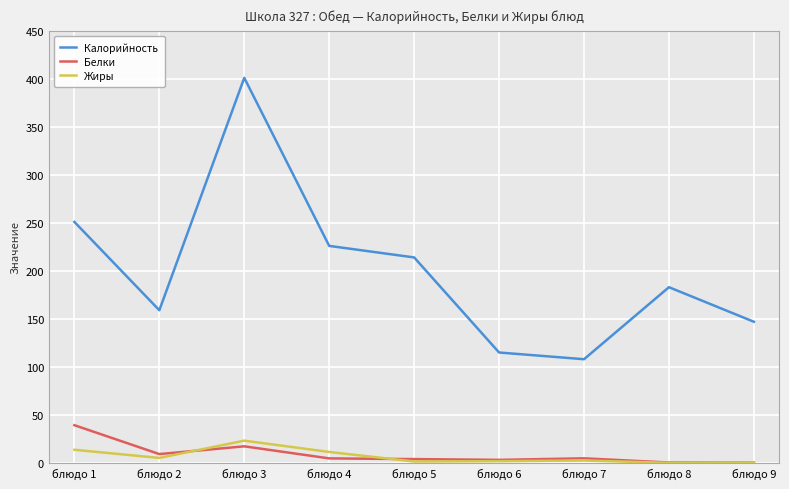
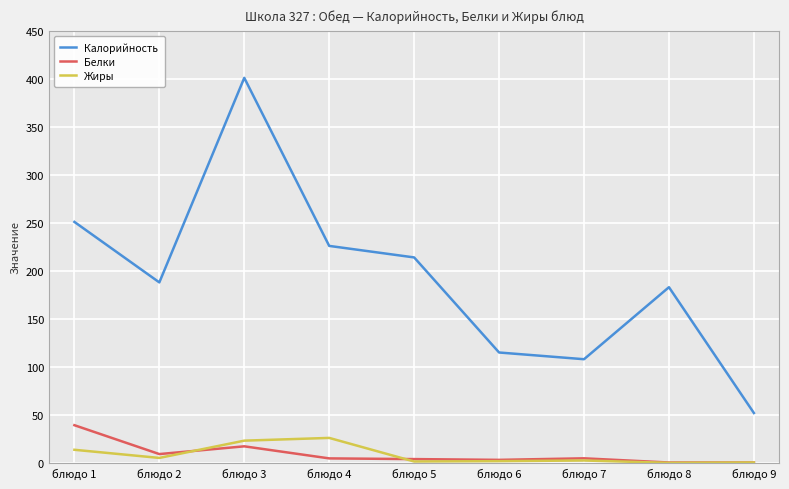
Калорийность, блюдо 2: 160 -> 190
Жиры, блюдо 4: 10 -> 30
Калорийность, блюдо 9: 150 -> 50
